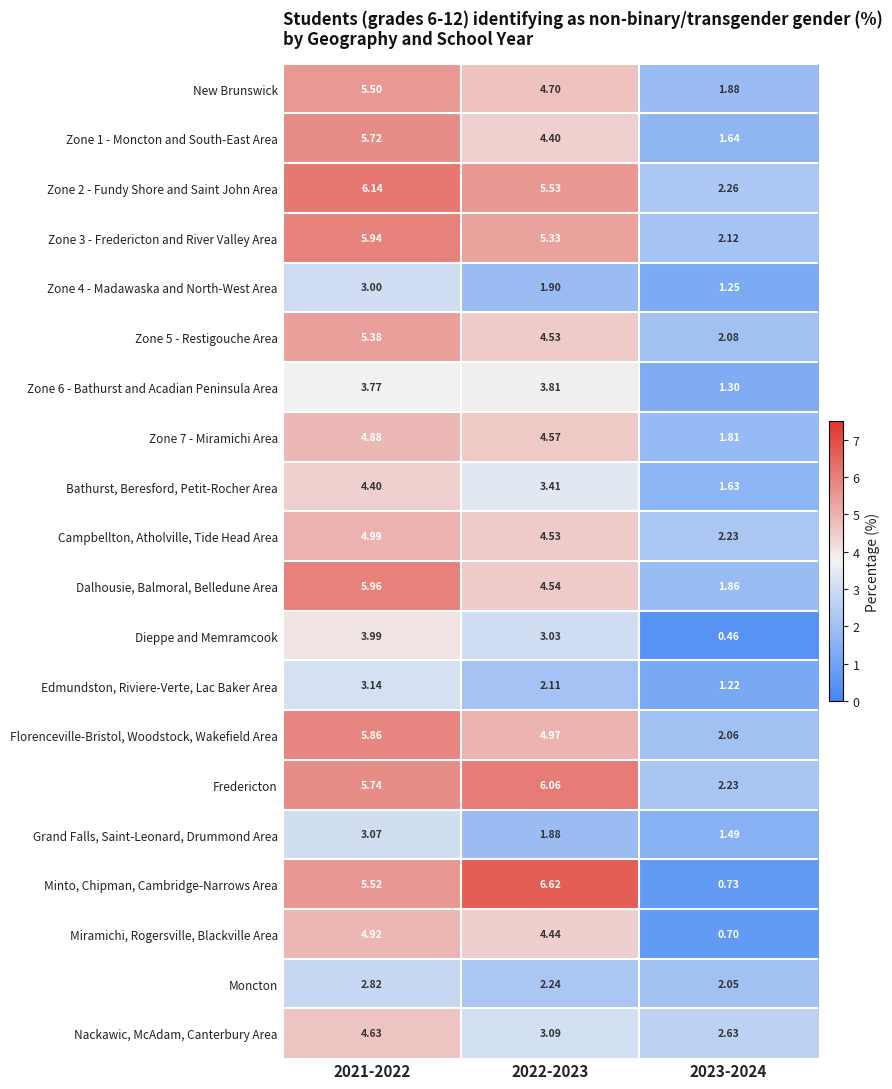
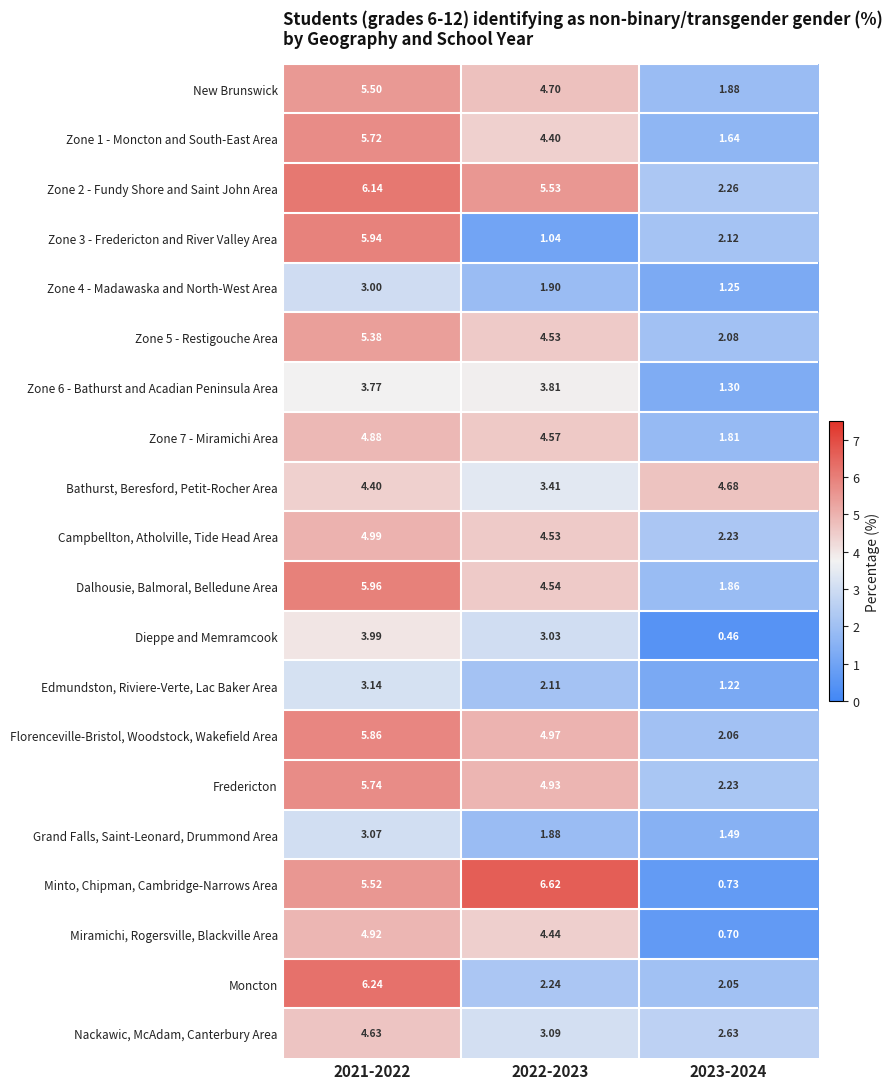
Zone 3 - Fredericton and River Valley Area, 2022-2023: 5.33 -> 1.04
Bathurst, Beresford, Petit-Rocher Area, 2023-2024: 1.63 -> 4.68
Fredericton, 2022-2023: 6.06 -> 4.93
Moncton, 2021-2022: 2.82 -> 6.24
